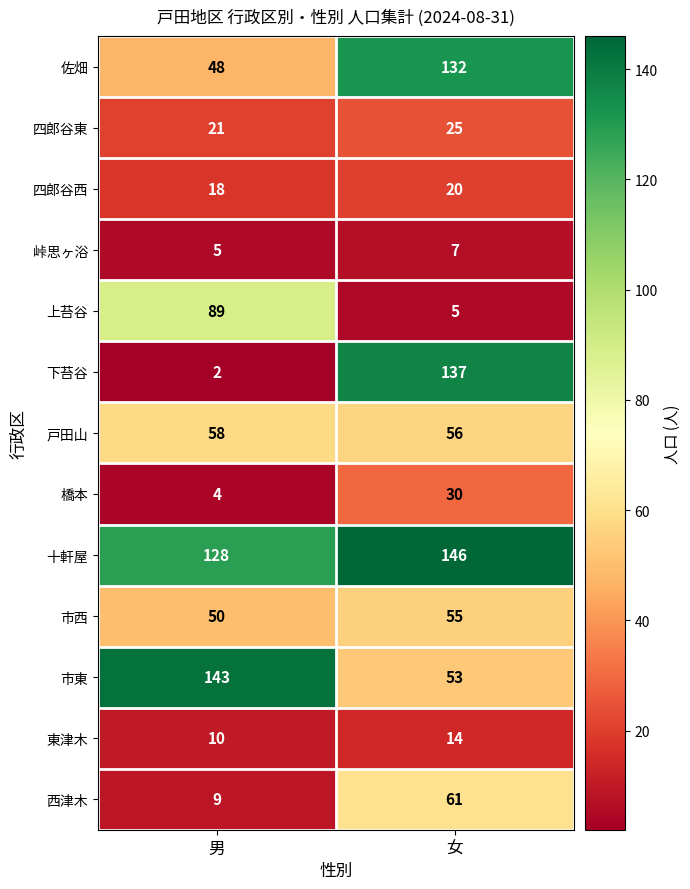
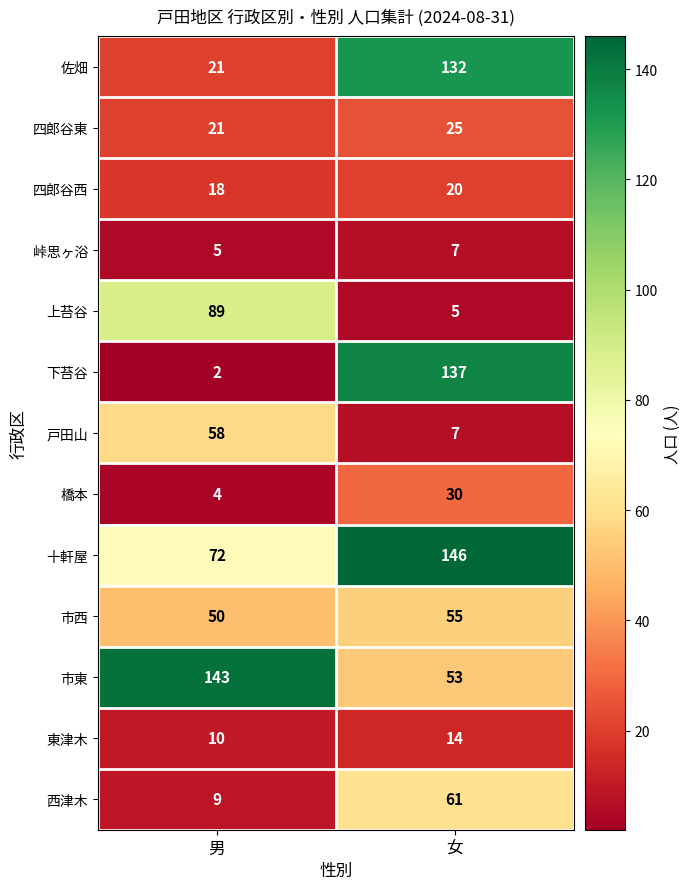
佐畑, 男: 48 -> 21
戸田山, 女: 56 -> 7
十軒屋, 男: 128 -> 72
